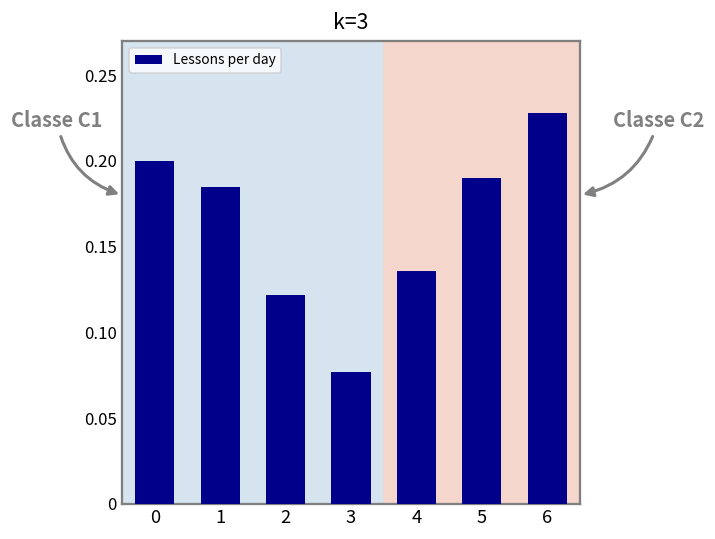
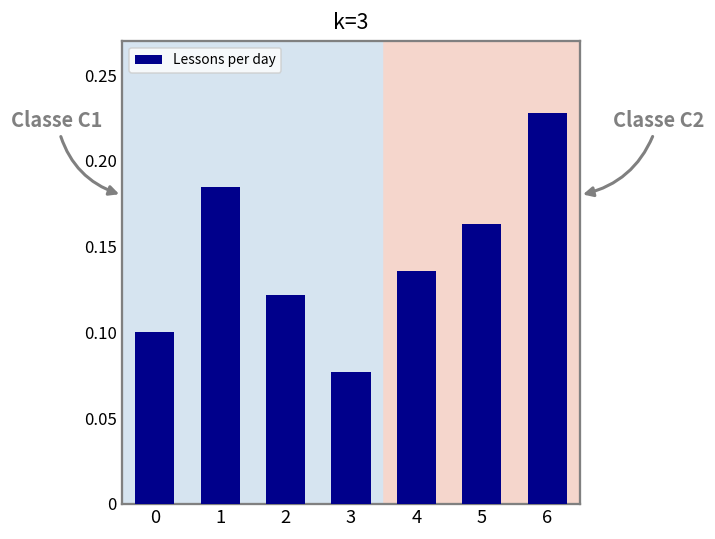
0: 0.2 -> 0.1
5: 0.190 -> 0.163
